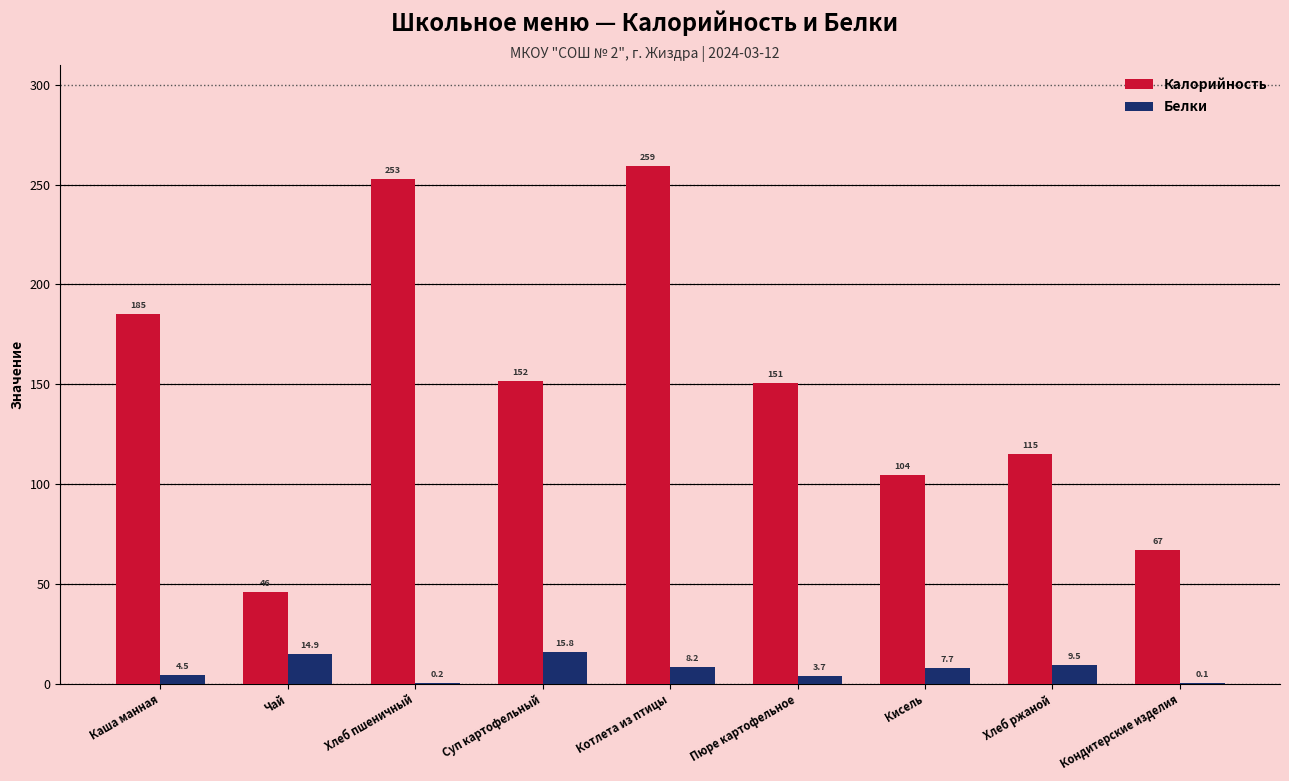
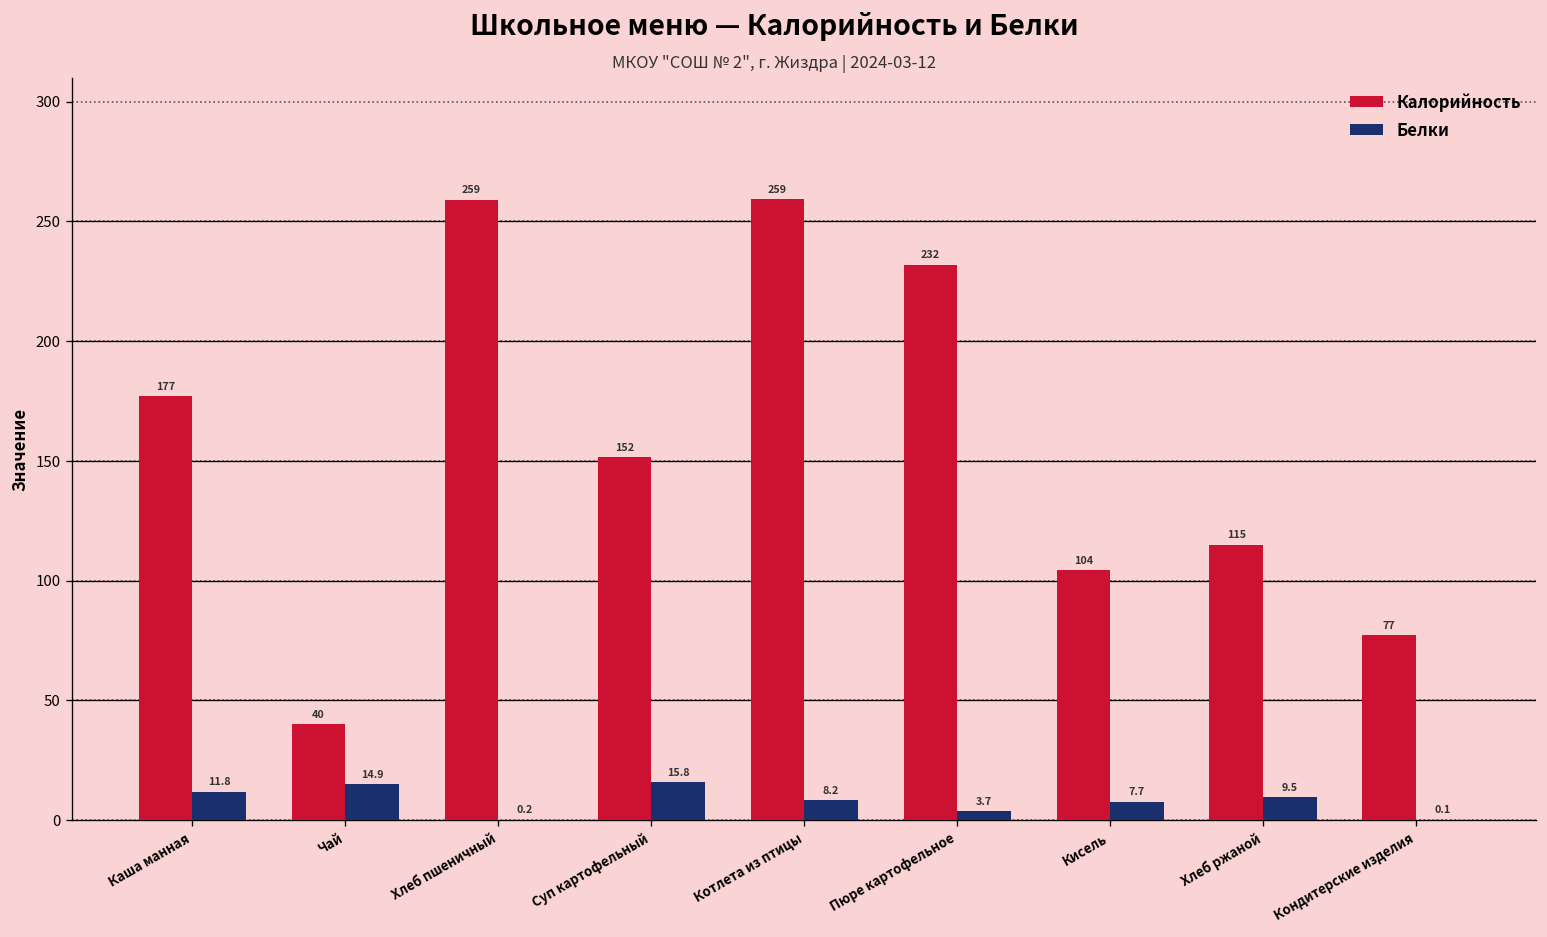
Калорийность, Каша манная: 185 -> 177
Белки, Каша манная: 4.5 -> 11.8
Калорийность, Чай: 46 -> 40
Калорийность, Хлеб пшеничный: 253 -> 259
Калорийность, Пюре картофельное: 151 -> 232
Калорийность, Кондитерские изделия: 67 -> 77
